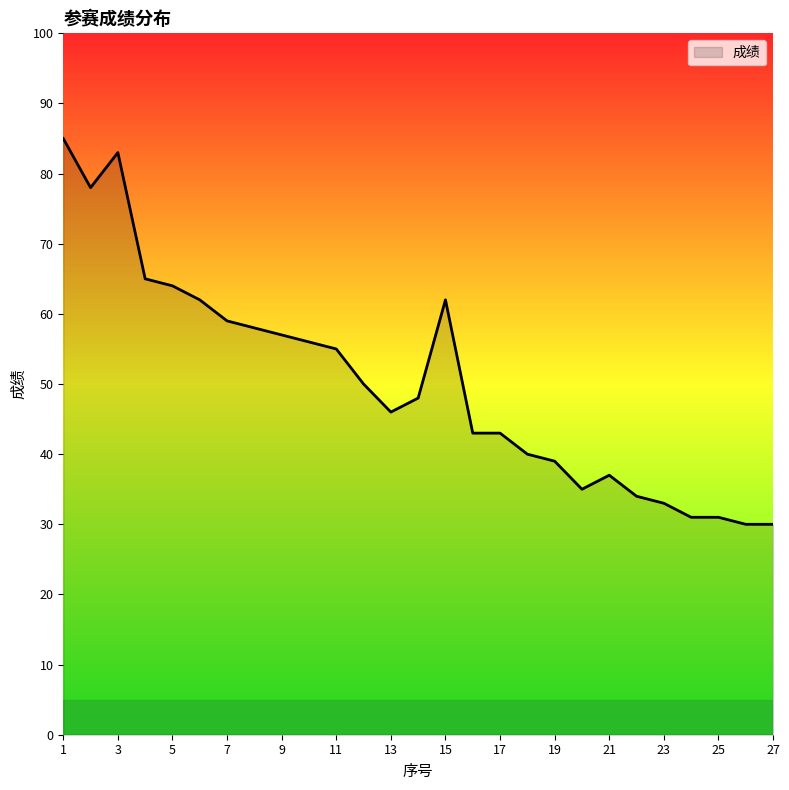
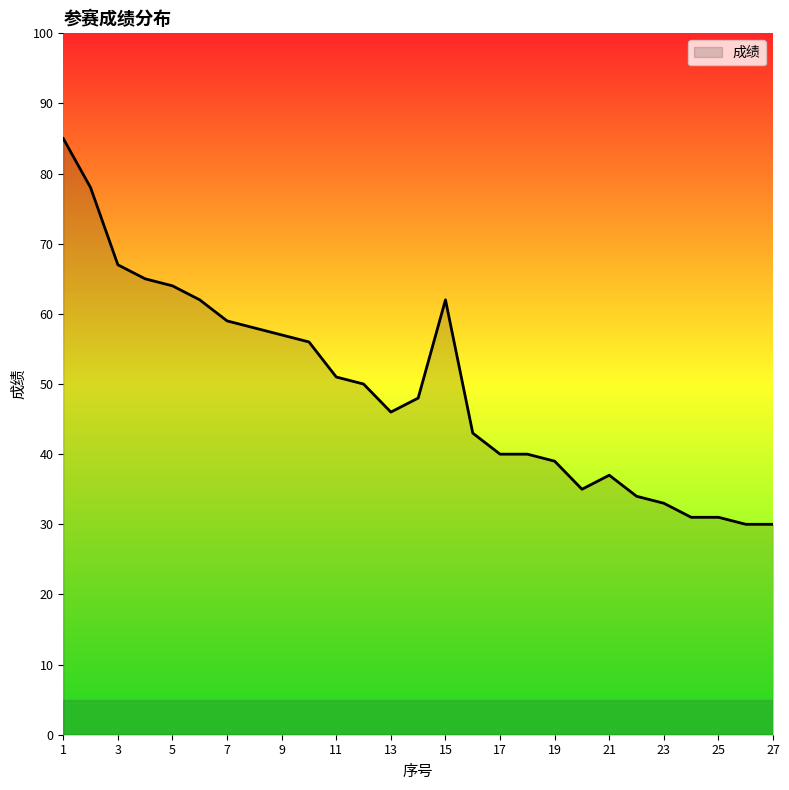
3: 83 -> 67
11: 55 -> 51
17: 43 -> 40
